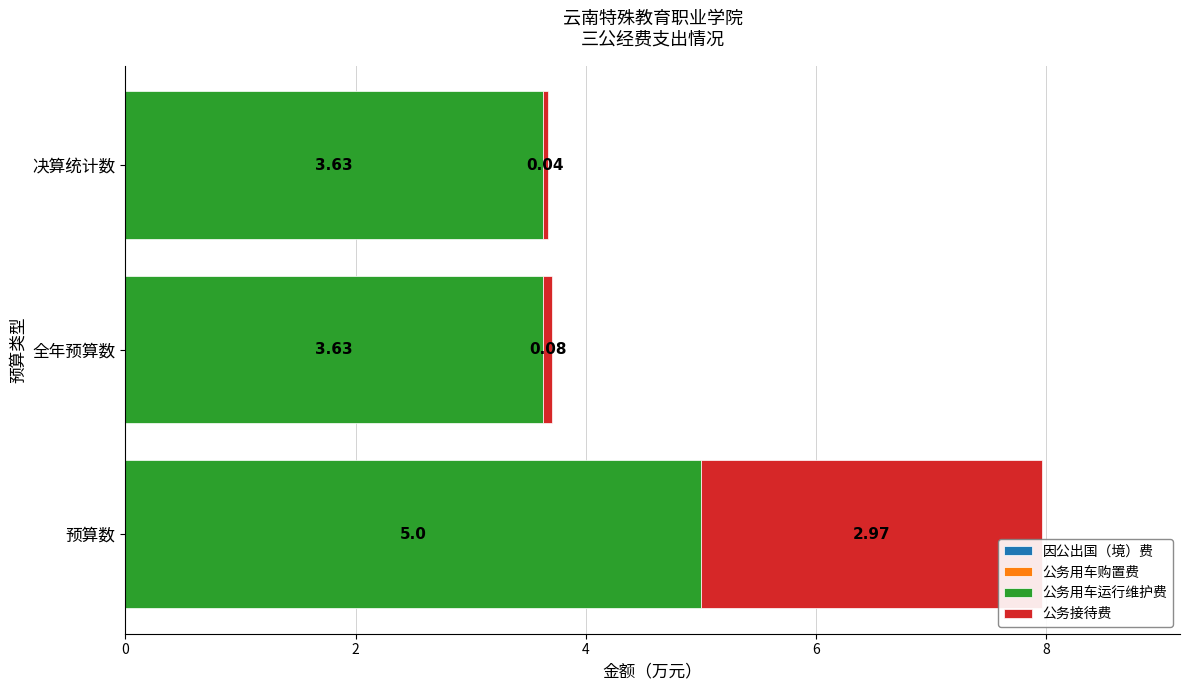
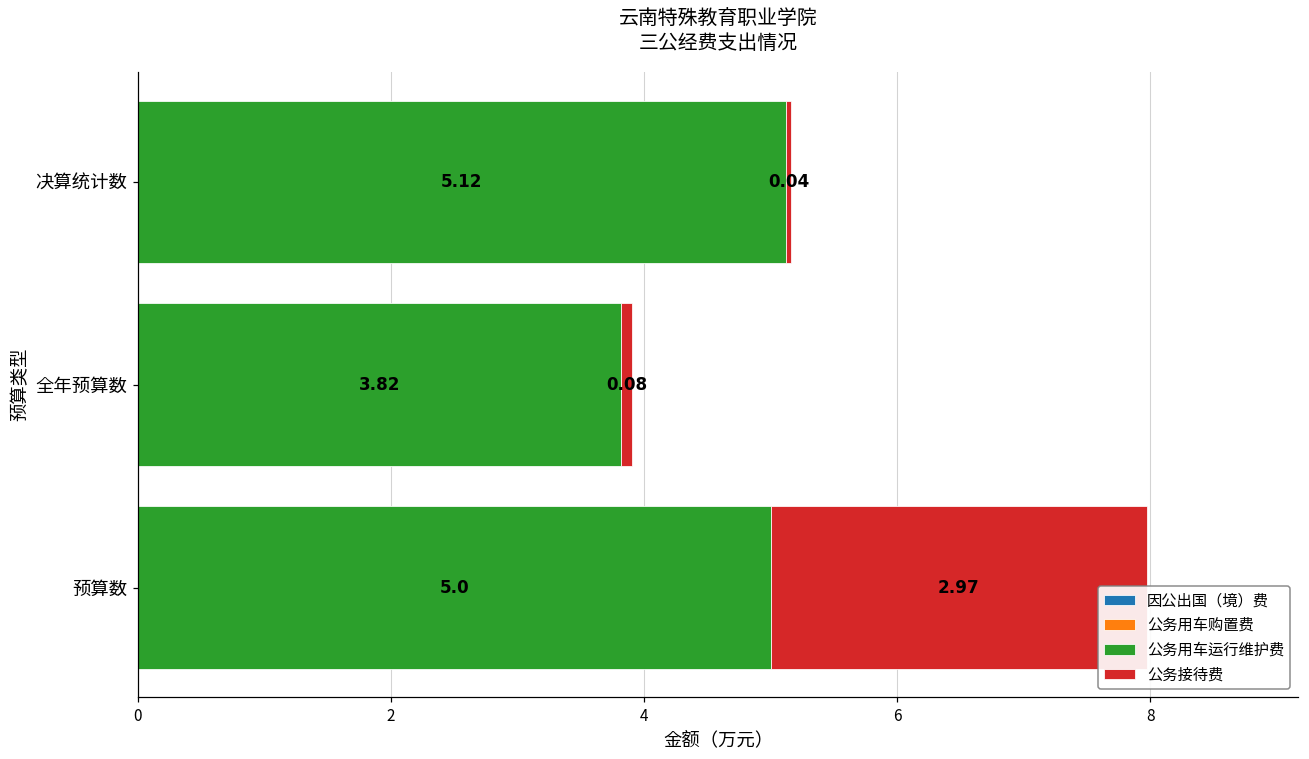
公务用车运行维护费, 决算统计数: 3.63 -> 5.12
公务用车运行维护费, 全年预算数: 3.63 -> 3.82
